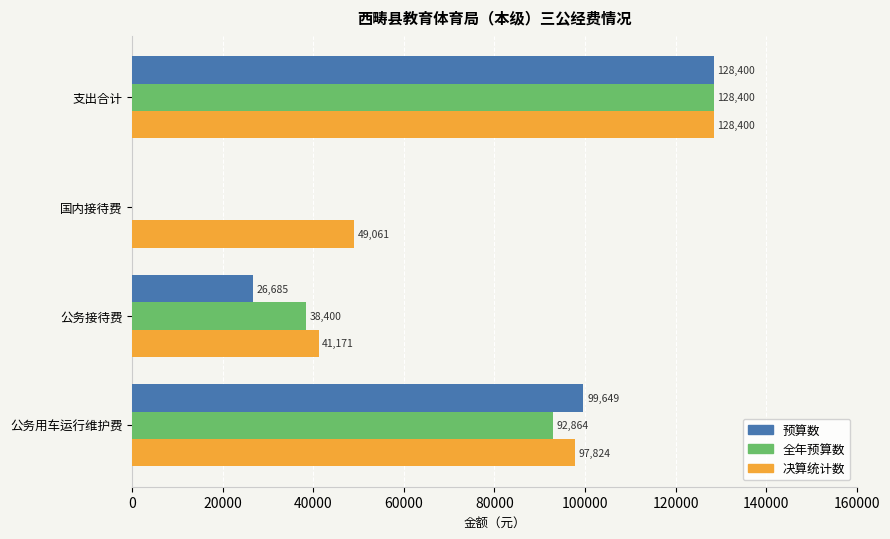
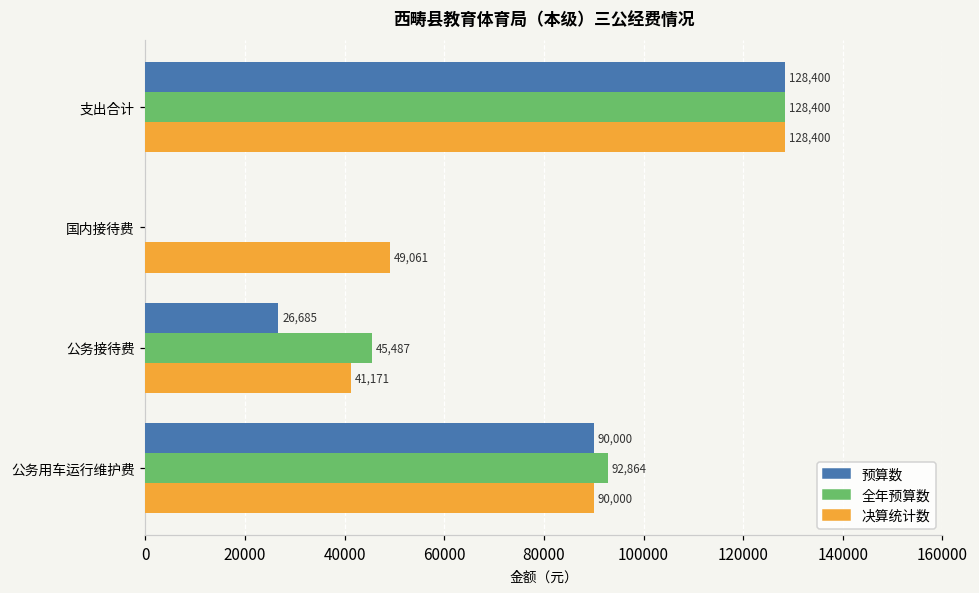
全年预算数, 公务接待费: 38,400 -> 45,487
预算数, 公务用车运行维护费: 99,649 -> 90,000
决算统计数, 公务用车运行维护费: 97,824 -> 90,000
